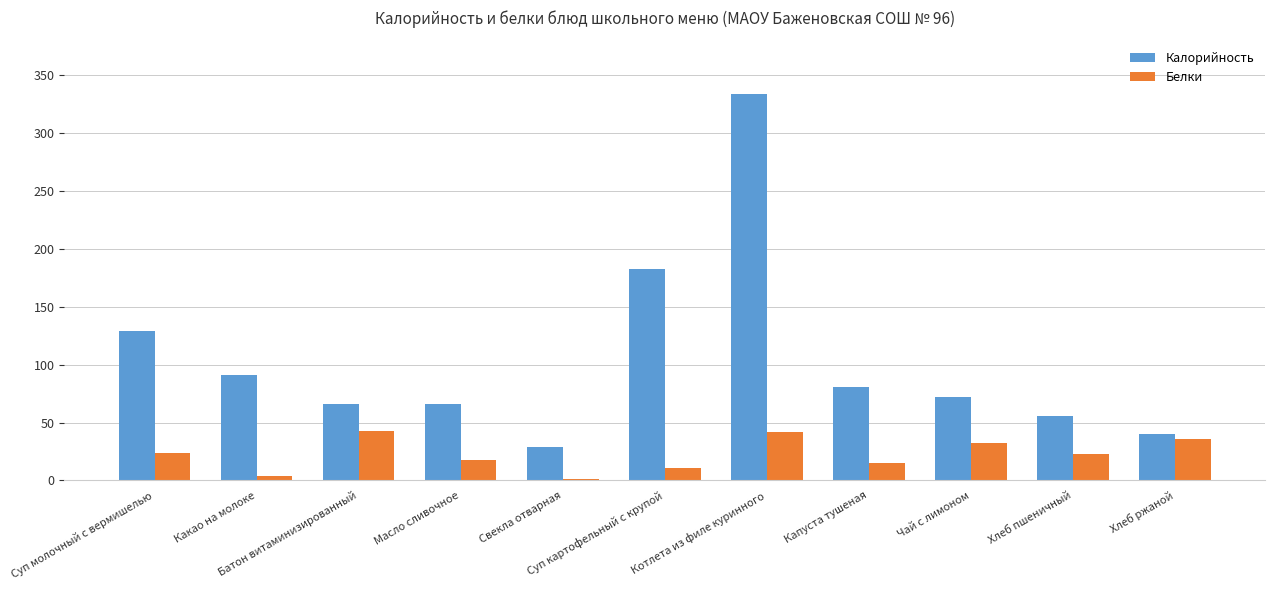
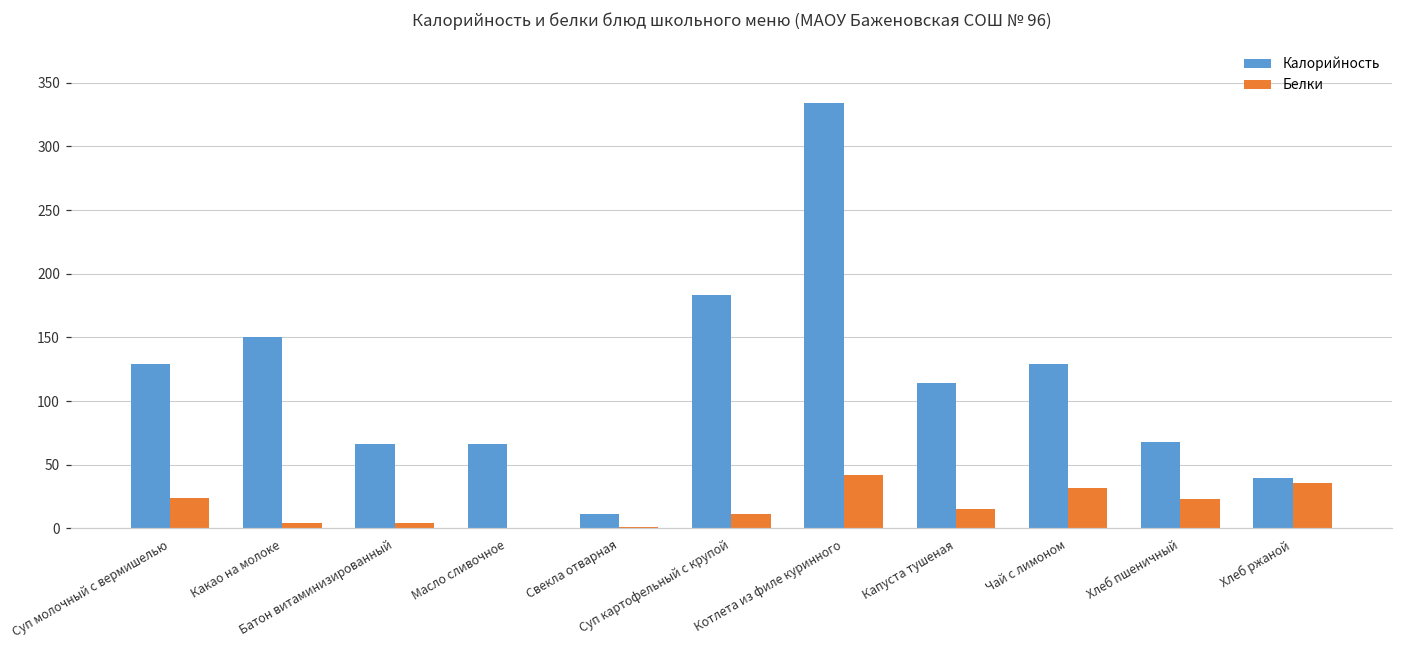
Калорийность, Какао на молоке: 91 -> 150
Белки, Батон витаминизированный: 43 -> 4
Белки, Масло сливочное: 18 -> 0
Калорийность, Свекла отварная: 29 -> 11
Калорийность, Капуста тушеная: 81 -> 114
Калорийность, Чай с лимоном: 72 -> 129
Калорийность, Хлеб пшеничный: 56 -> 68
